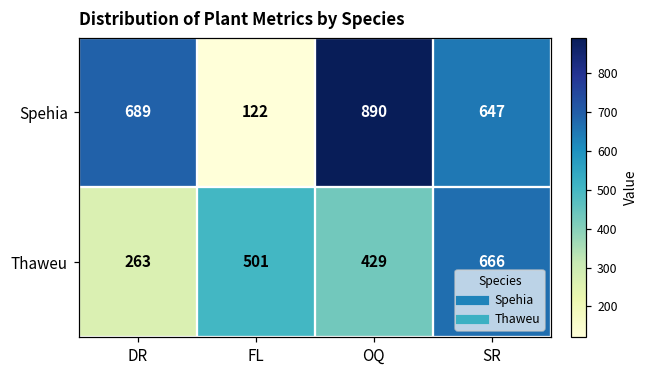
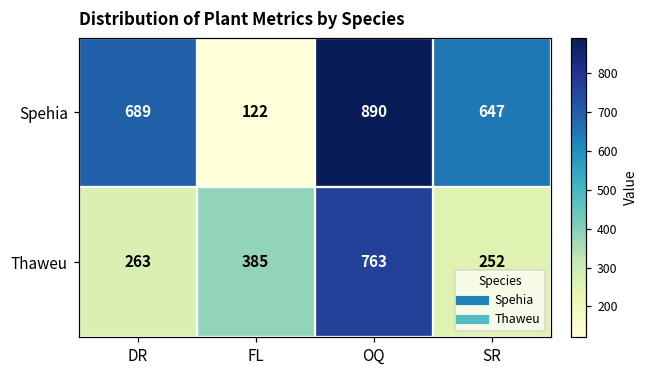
Thaweu, FL: 501 -> 385
Thaweu, OQ: 429 -> 763
Thaweu, SR: 666 -> 252
